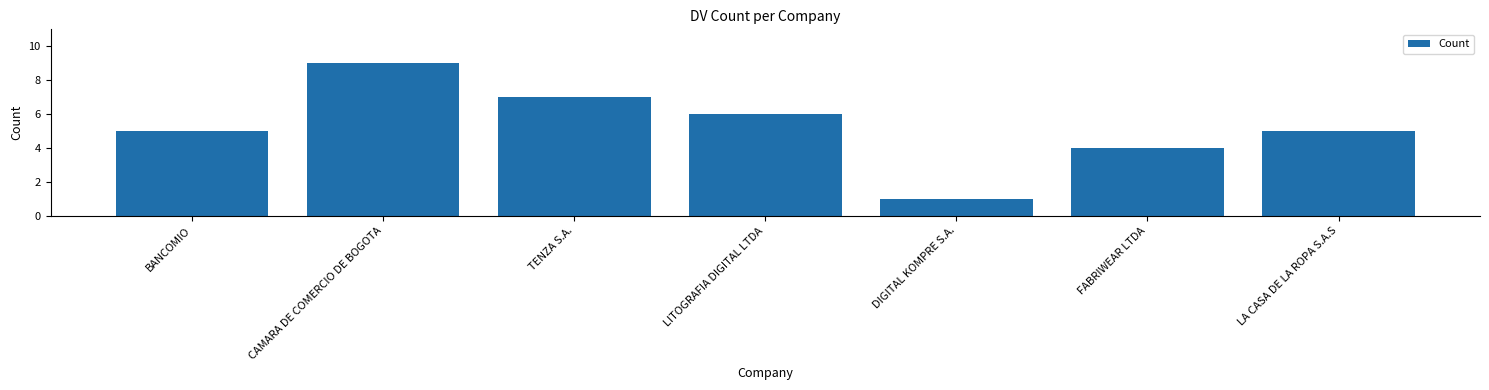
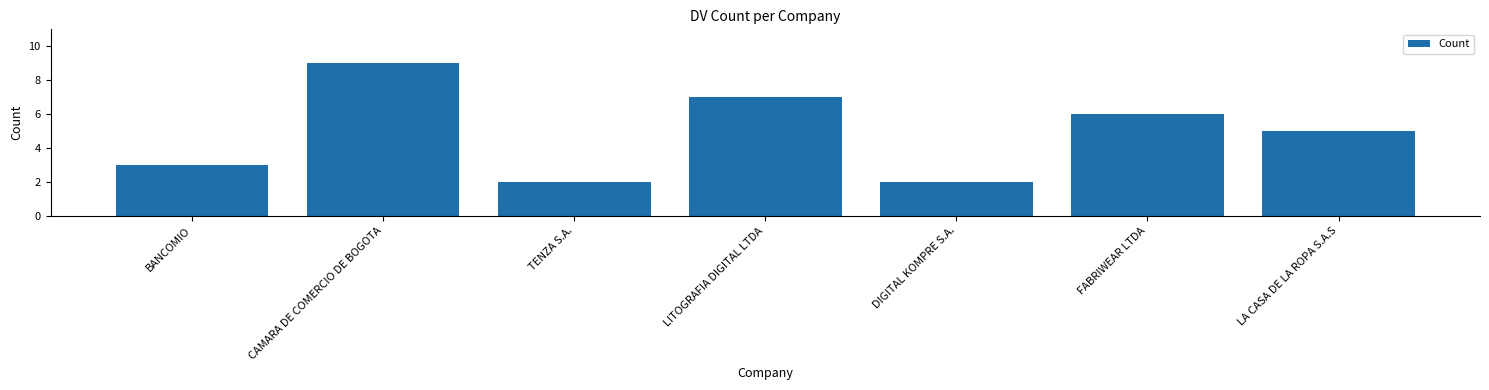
BANCOMIO: 5 -> 3
TENZA S.A.: 7 -> 2
LITOGRAFIA DIGITAL LTDA: 6 -> 7
DIGITAL KOMPRE S.A.: 1 -> 2
FABRIWEAR LTDA: 4 -> 6
